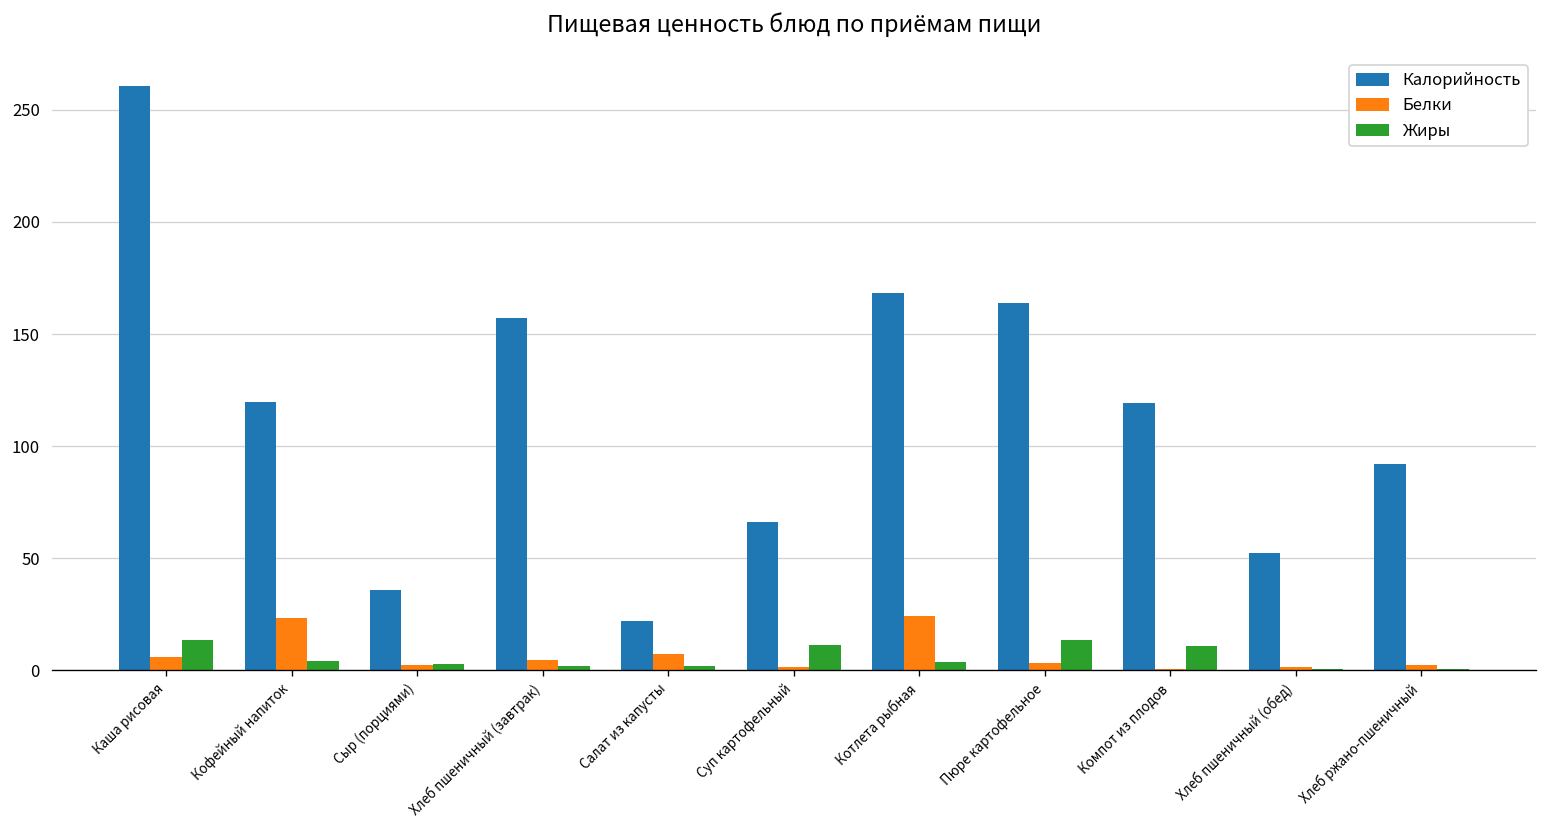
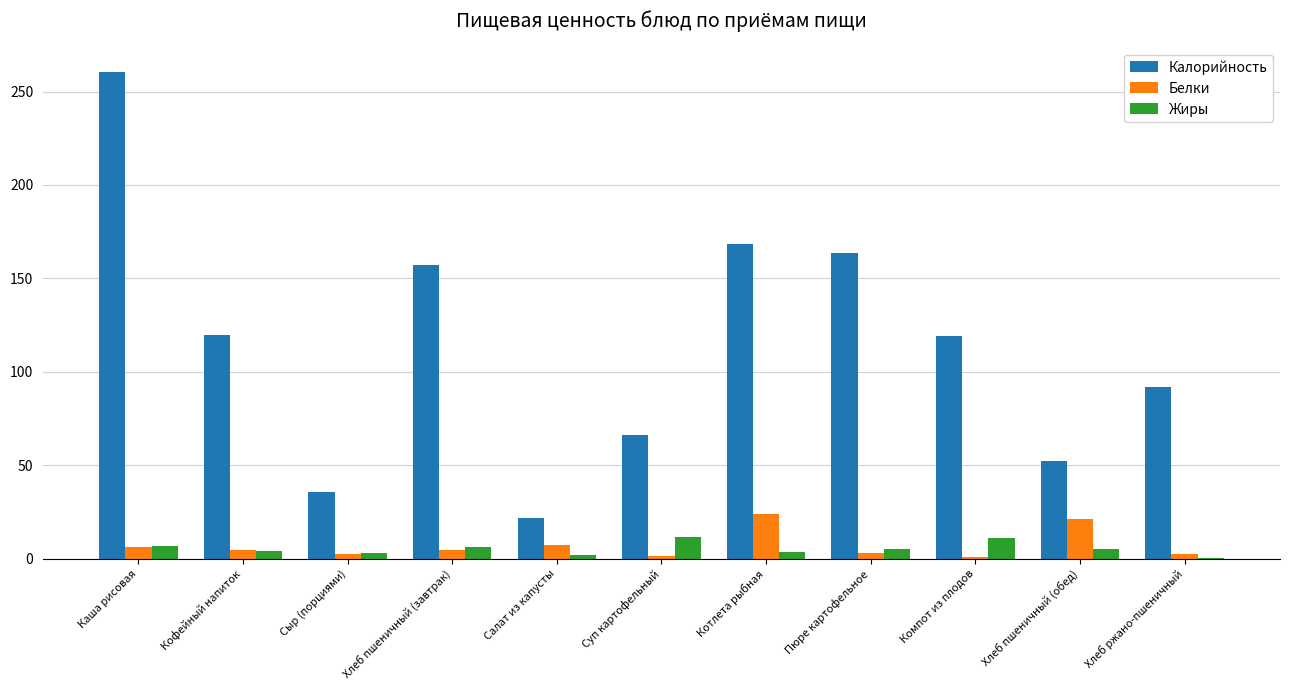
Жиры, Каша рисовая: 14 -> 7
Белки, Кофейный напиток: 23 -> 4
Жиры, Хлеб пшеничный (завтрак): 2 -> 6
Жиры, Пюре картофельное: 14 -> 5
Белки, Хлеб пшеничный (обед): 2 -> 21
Жиры, Хлеб пшеничный (обед): 1 -> 5
